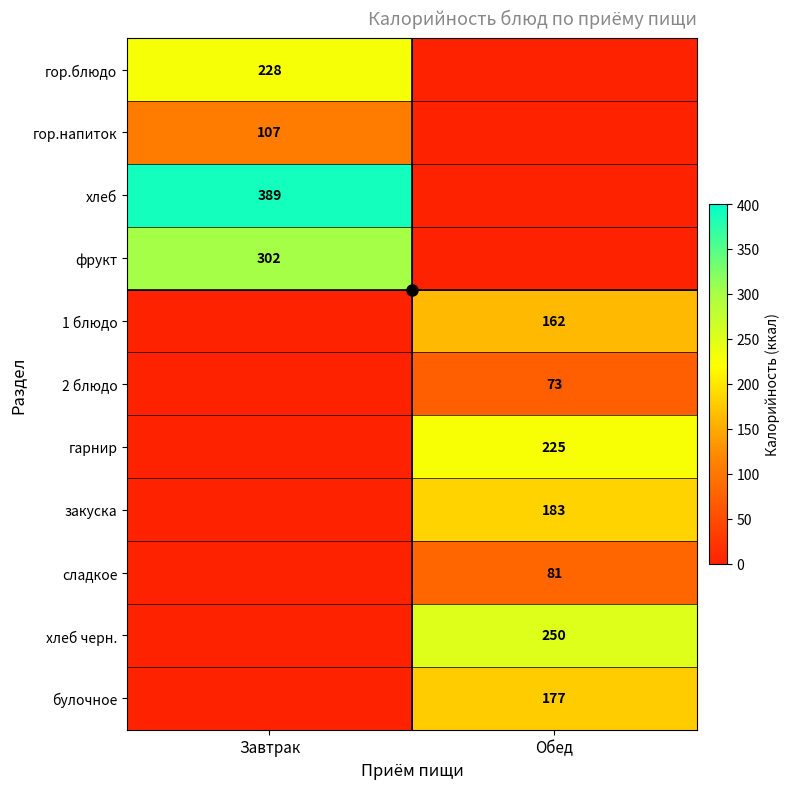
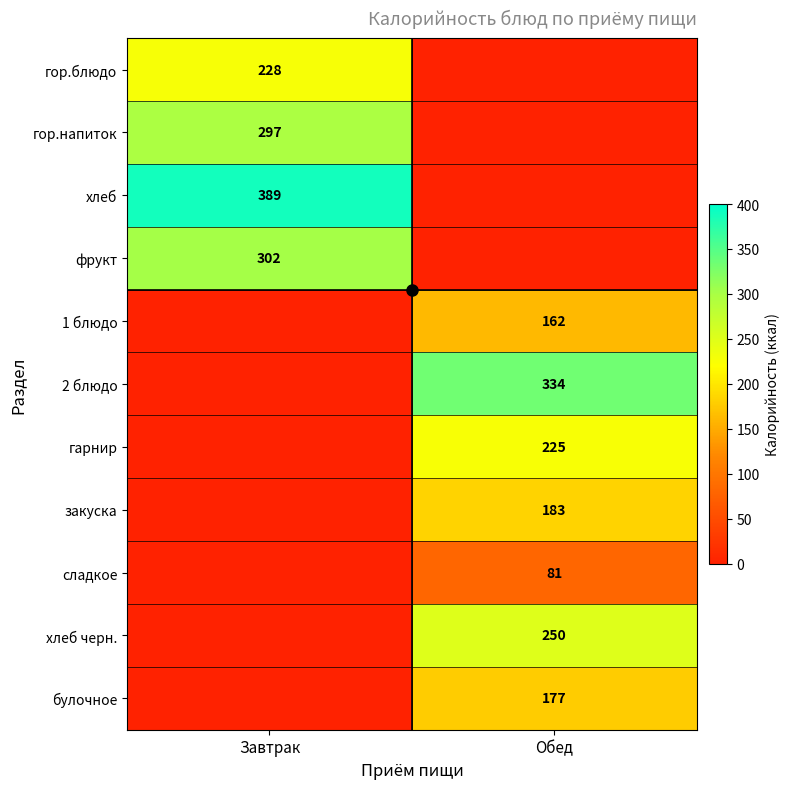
гор.напиток, Завтрак: 107 -> 297
2 блюдо, Обед: 73 -> 334
